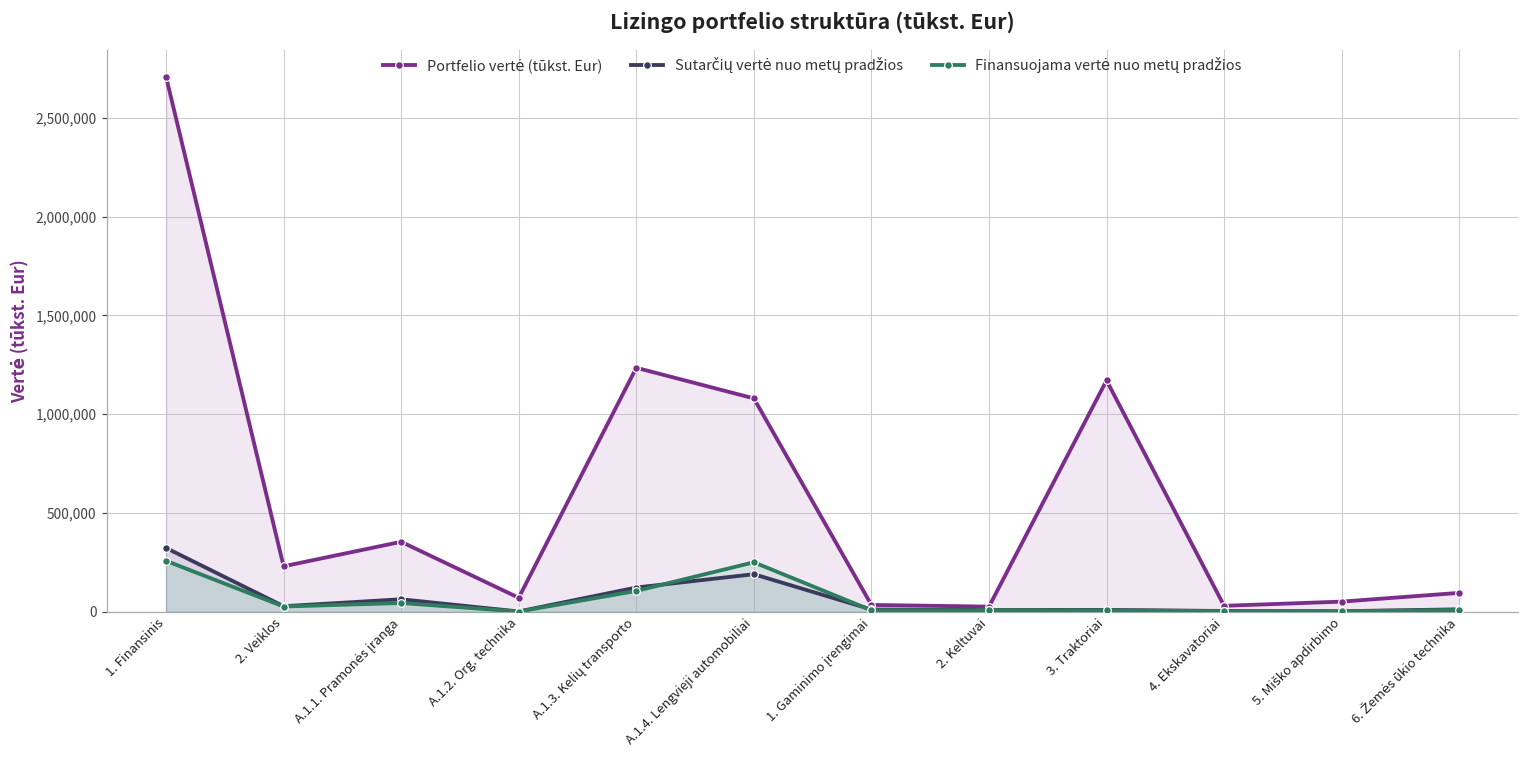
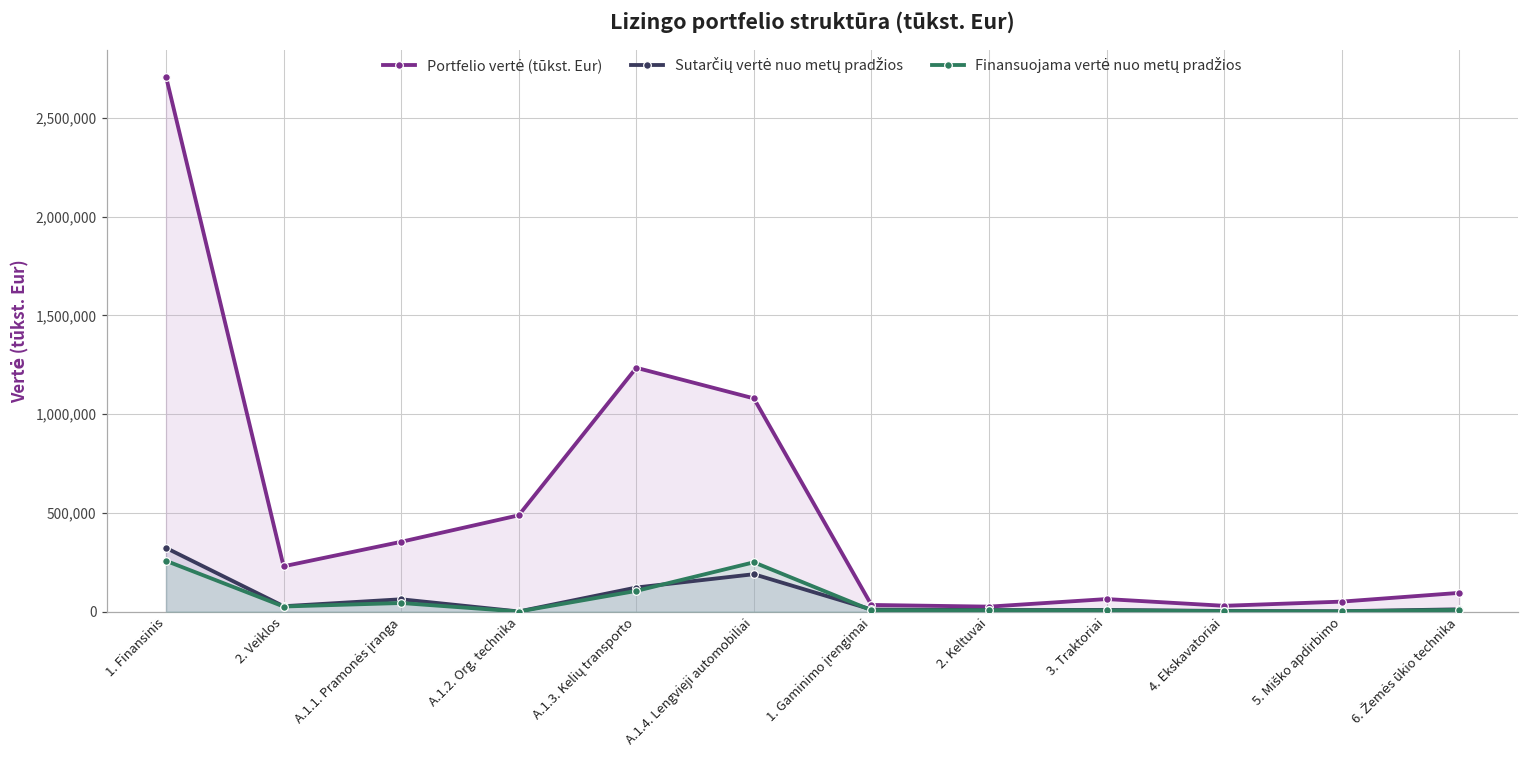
Portfelio vertė (tūkst. Eur), A.1.2. Org. technika: 70,000 -> 490,000
Portfelio vertė (tūkst. Eur), 3. Traktoriai: 1,170,000 -> 60,000
